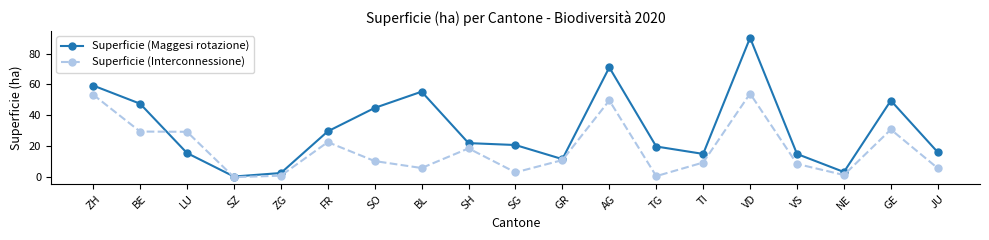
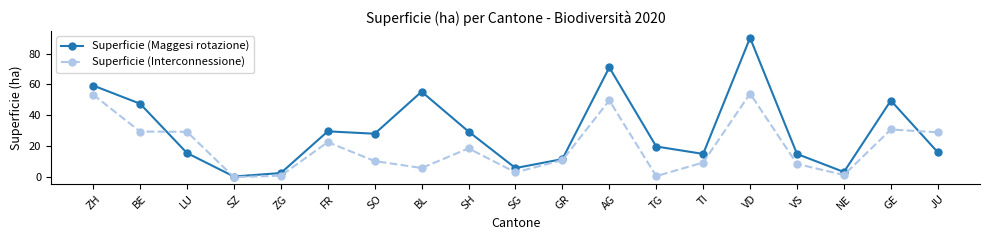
Superficie (Maggesi rotazione), SO: 45 -> 28
Superficie (Maggesi rotazione), SH: 22 -> 30
Superficie (Maggesi rotazione), SG: 21 -> 6
Superficie (Interconnessione), JU: 6 -> 29
